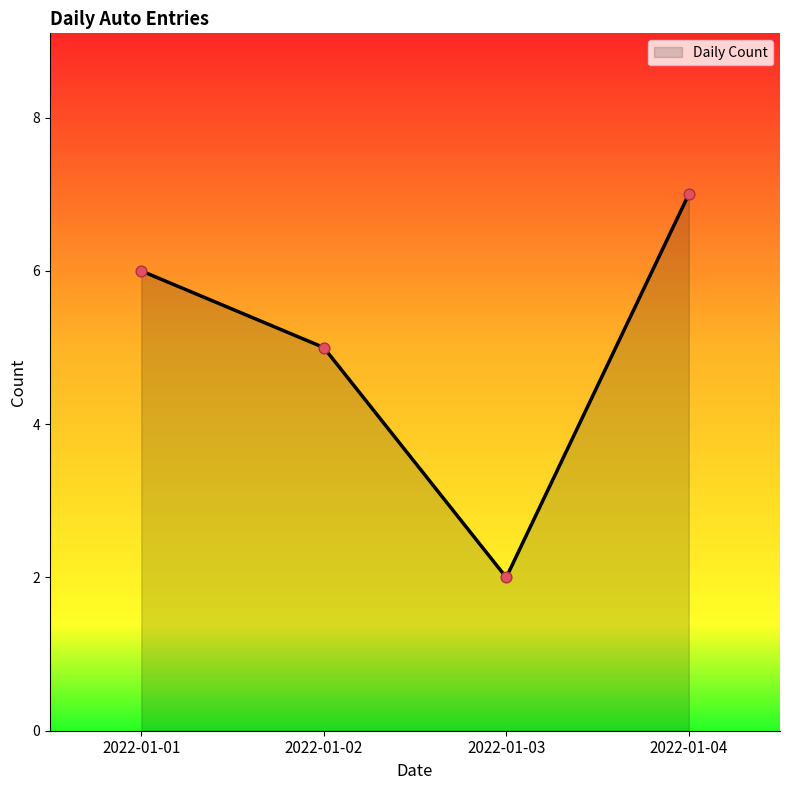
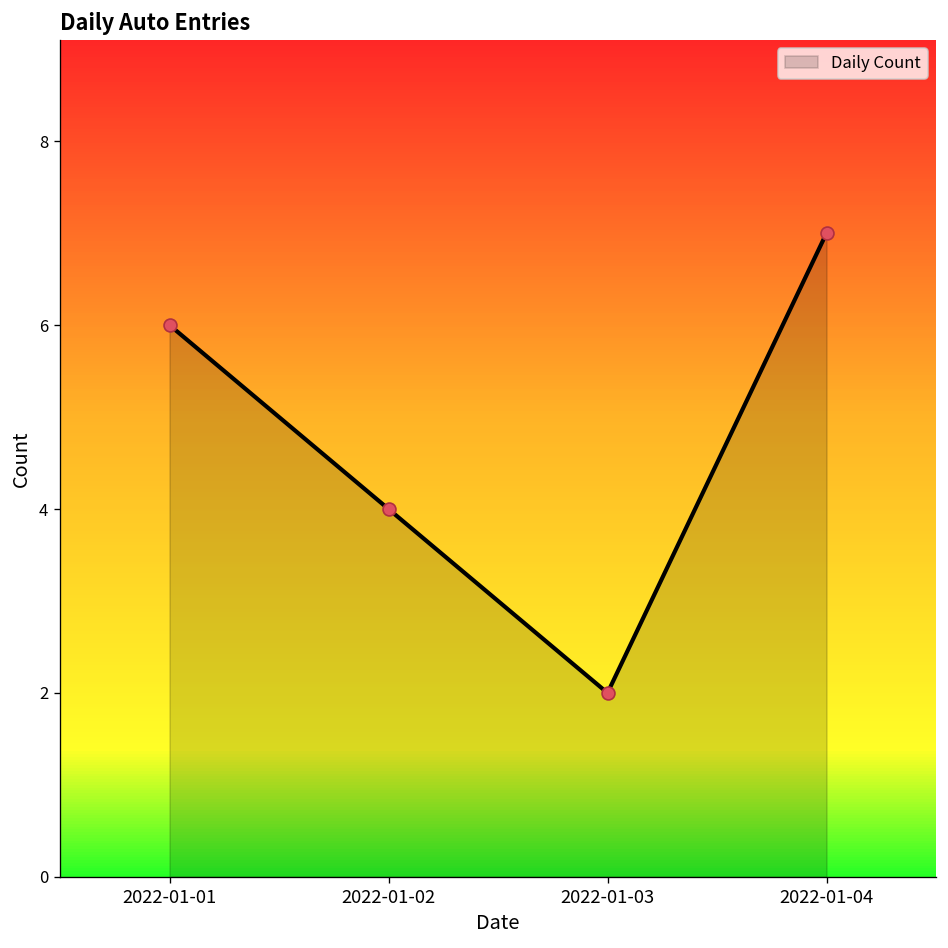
2022-01-02: 5 -> 4
